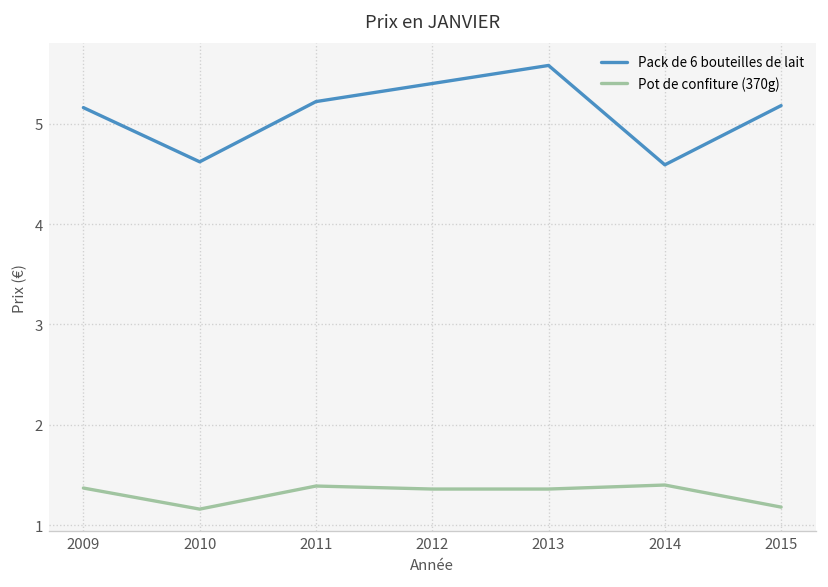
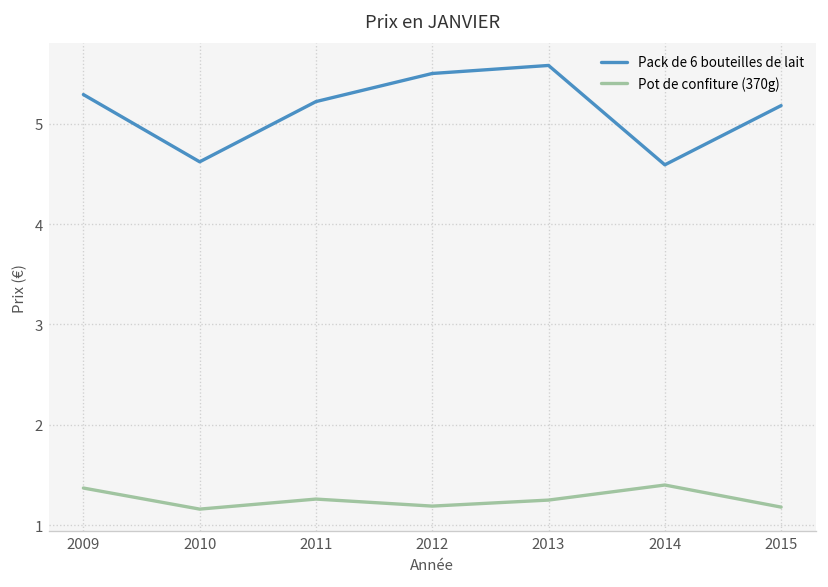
Pack de 6 bouteilles de lait, 2009: 5.2 -> 5.3
Pot de confiture (370g), 2011: 1.4 -> 1.3
Pack de 6 bouteilles de lait, 2012: 5.4 -> 5.5
Pot de confiture (370g), 2012: 1.4 -> 1.2
Pot de confiture (370g), 2013: 1.4 -> 1.3
